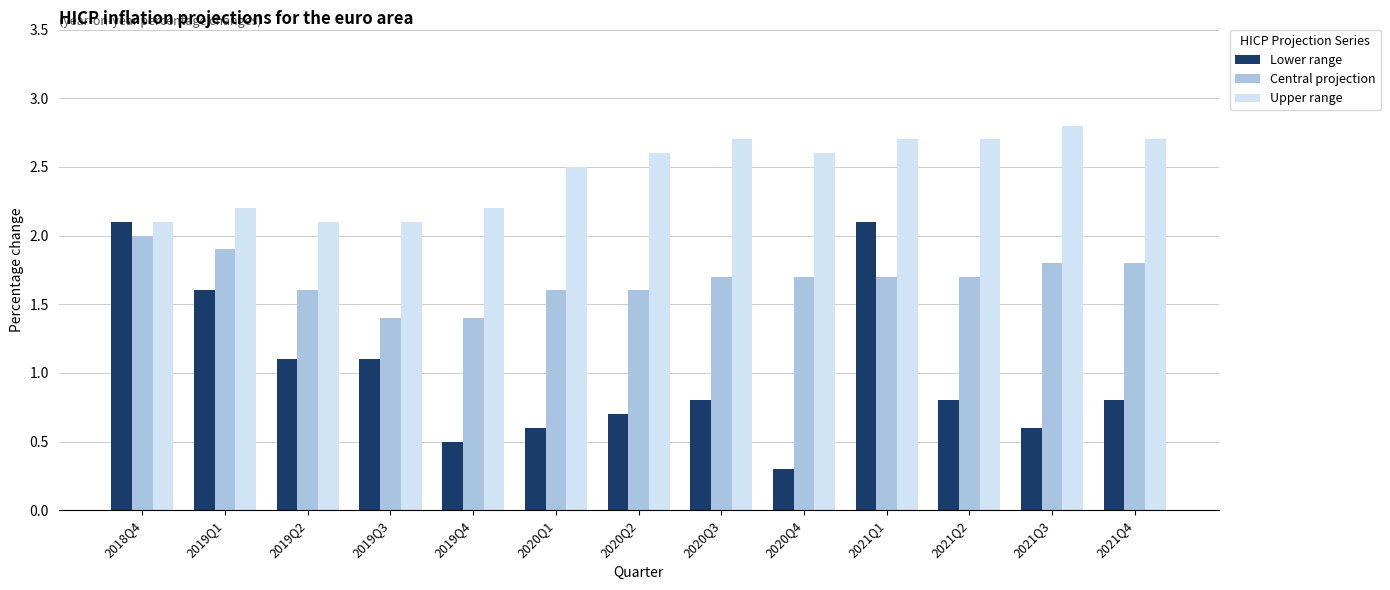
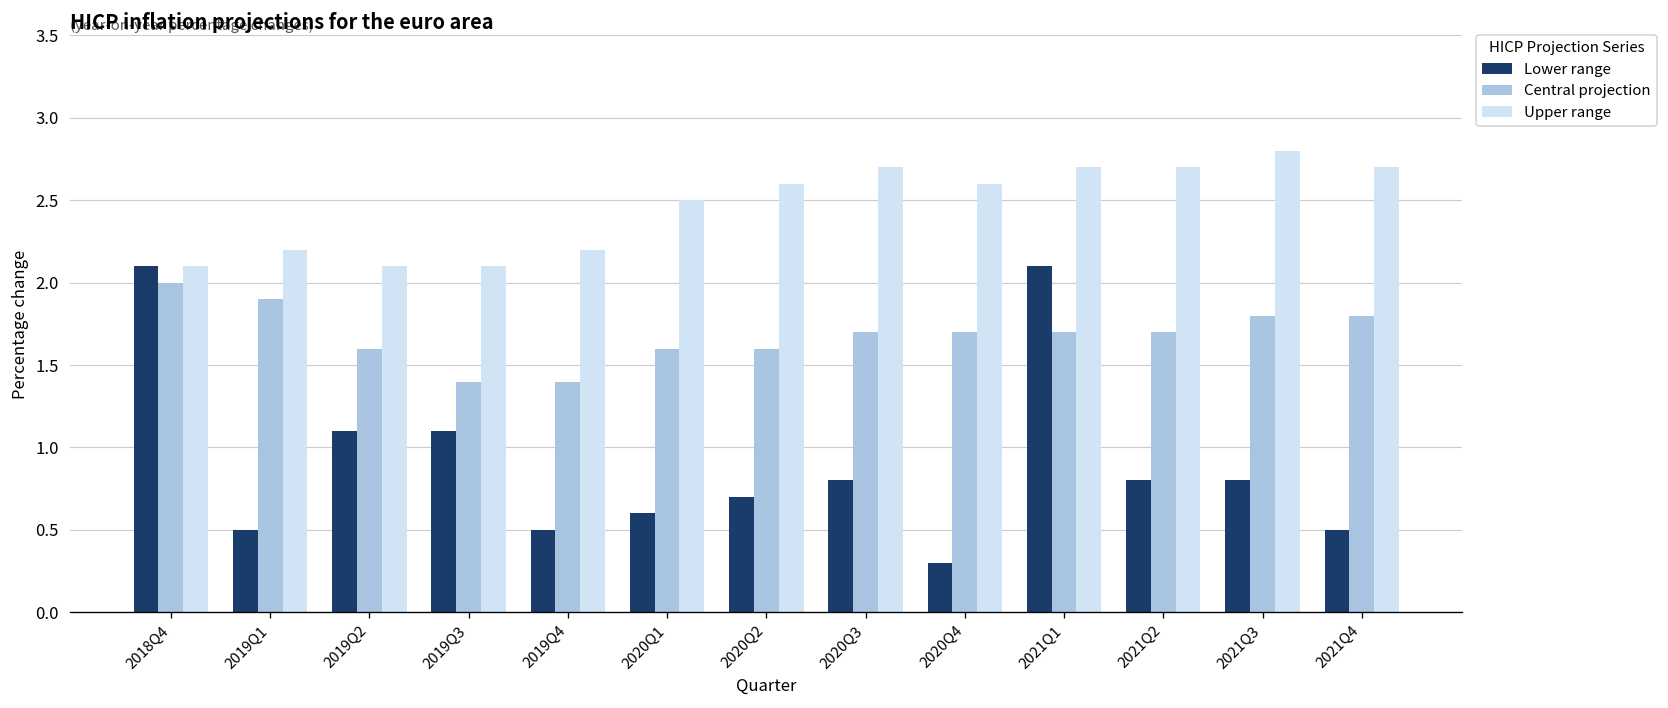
Lower range, 2019Q1: 1.6 -> 0.5
Lower range, 2021Q3: 0.6 -> 0.8
Lower range, 2021Q4: 0.8 -> 0.5
